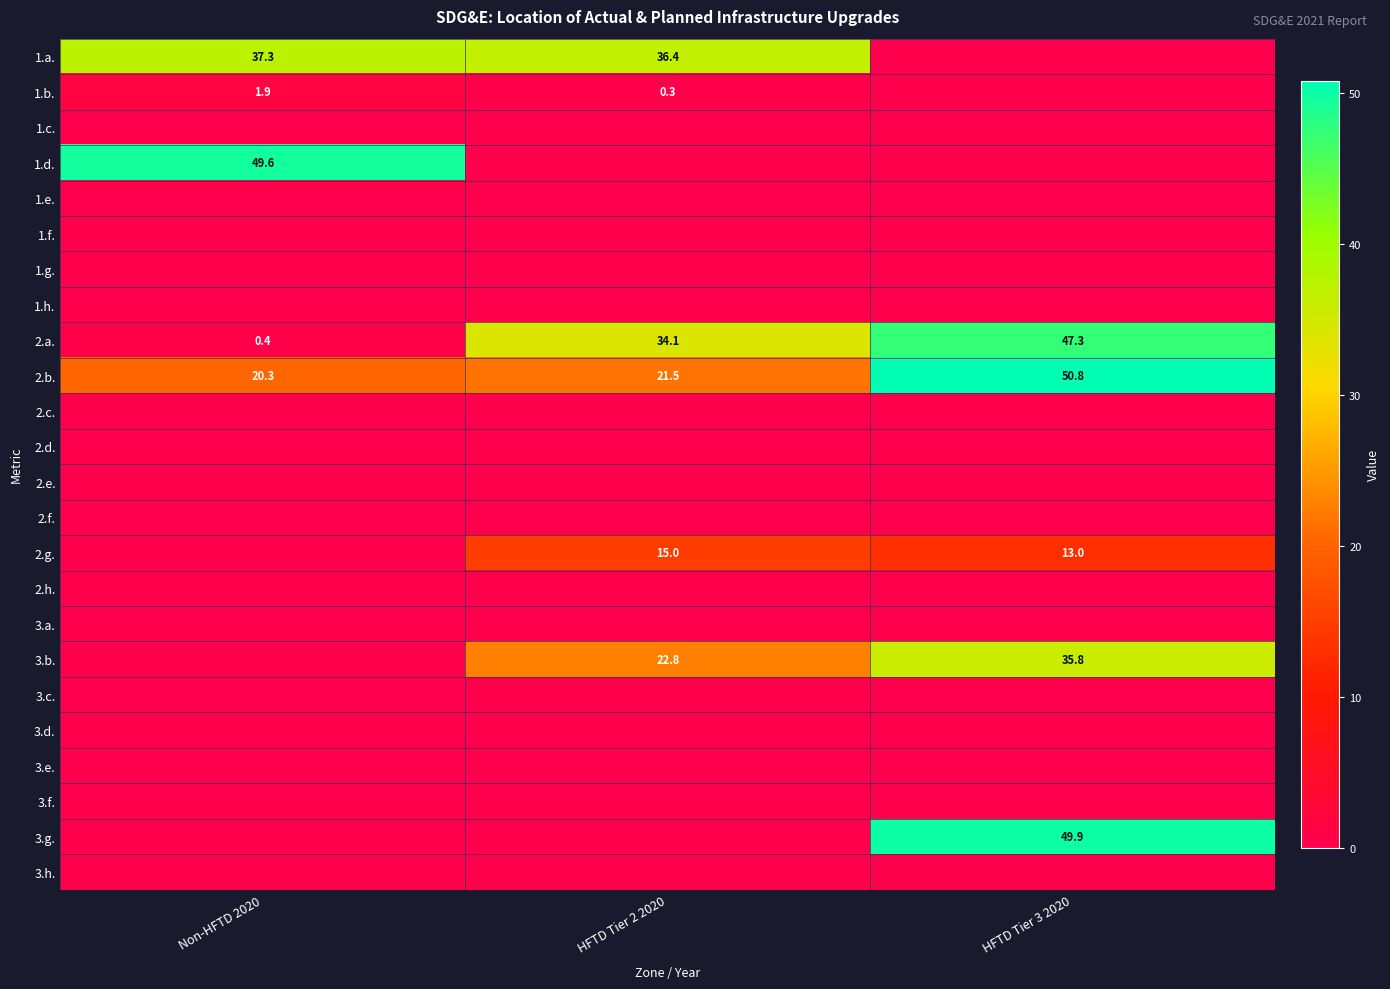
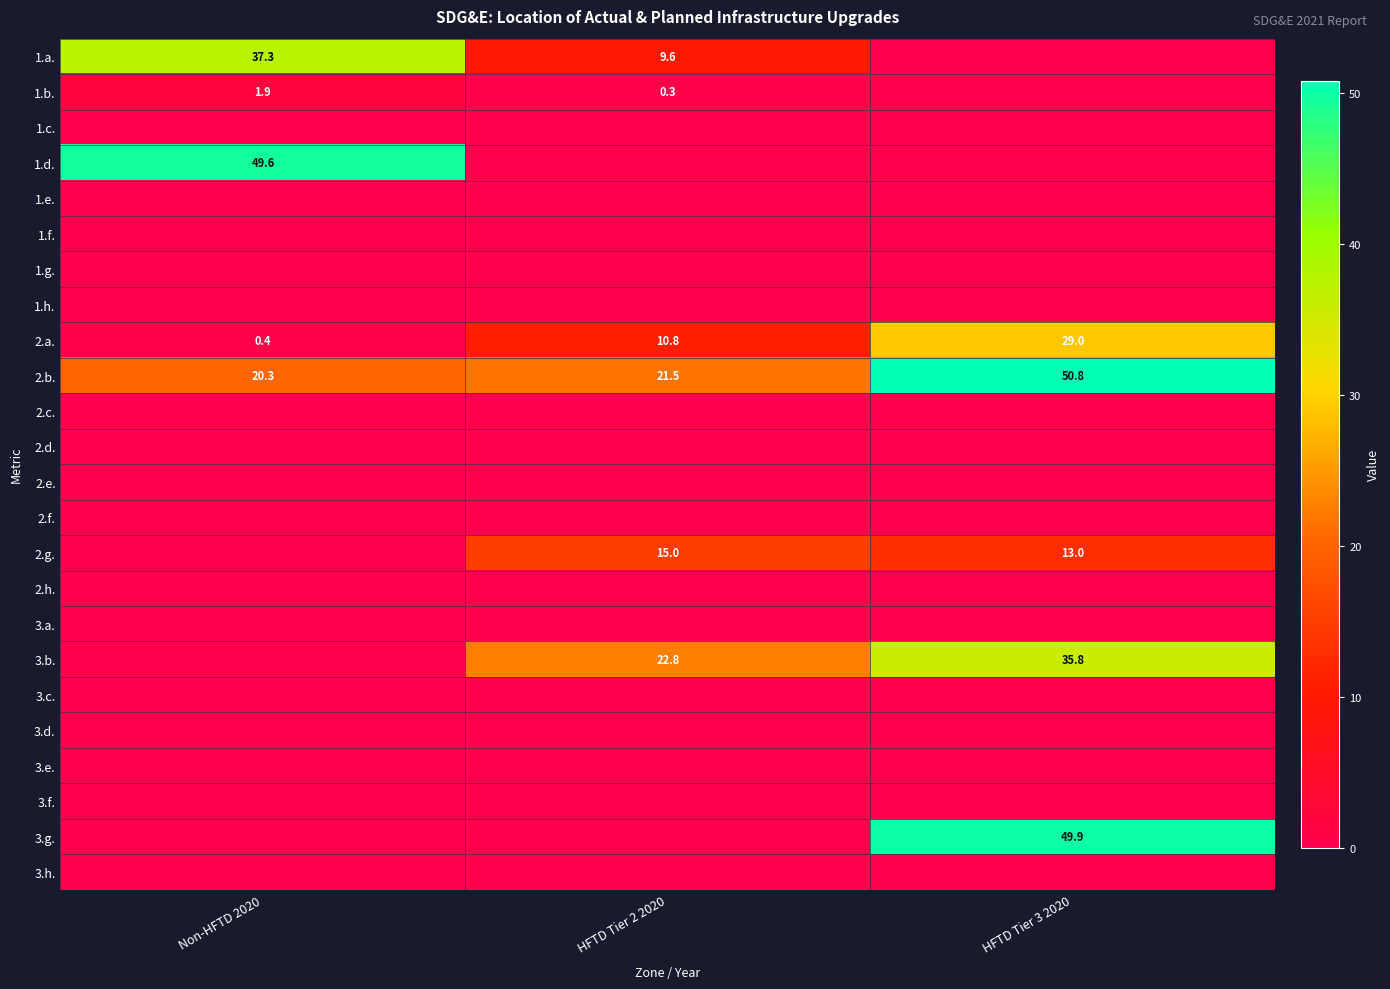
1.a., HFTD Tier 2 2020: 36.4 -> 9.6
2.a., HFTD Tier 2 2020: 34.1 -> 10.8
2.a., HFTD Tier 3 2020: 47.3 -> 29.0
